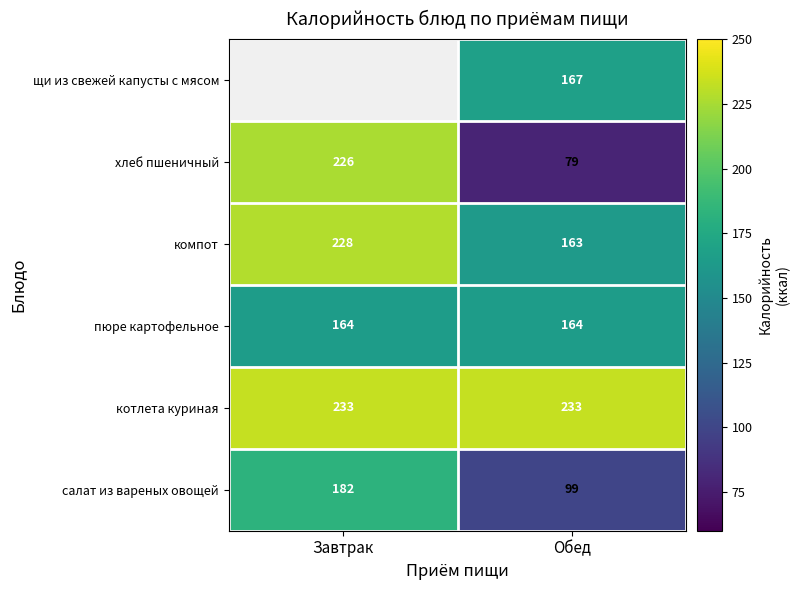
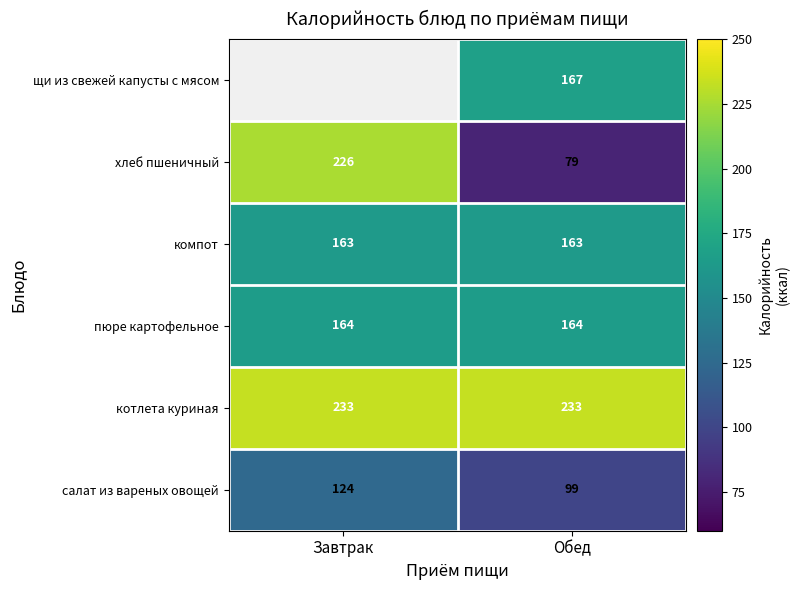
компот, Завтрак: 228 -> 163
салат из вареных овощей, Завтрак: 182 -> 124
